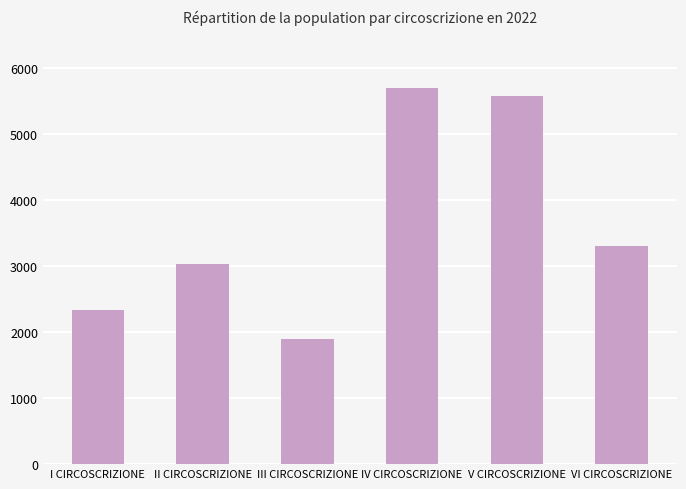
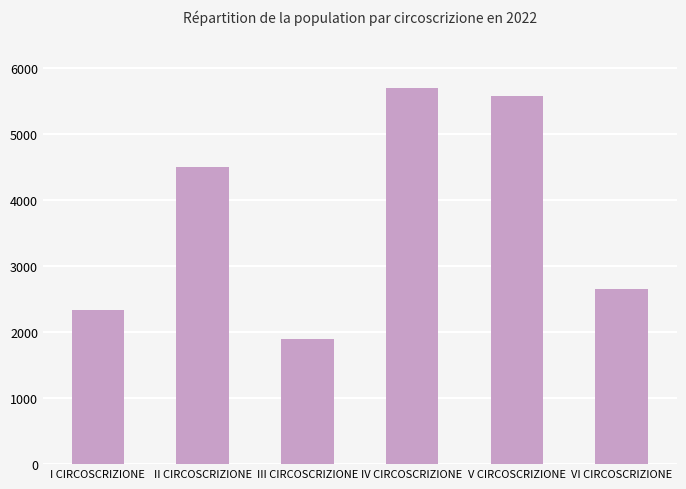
II CIRCOSCRIZIONE: 3000 -> 4500
VI CIRCOSCRIZIONE: 3300 -> 2700
